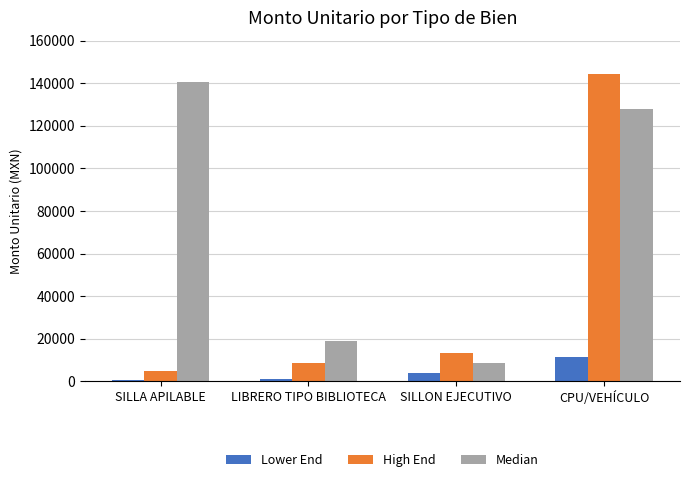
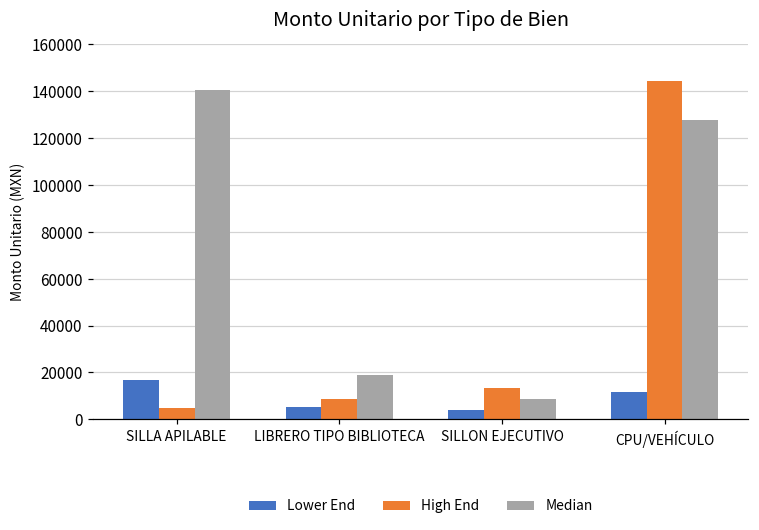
Lower End, SILLA APILABLE: 1000 -> 17000
Lower End, LIBRERO TIPO BIBLIOTECA: 1000 -> 5000
